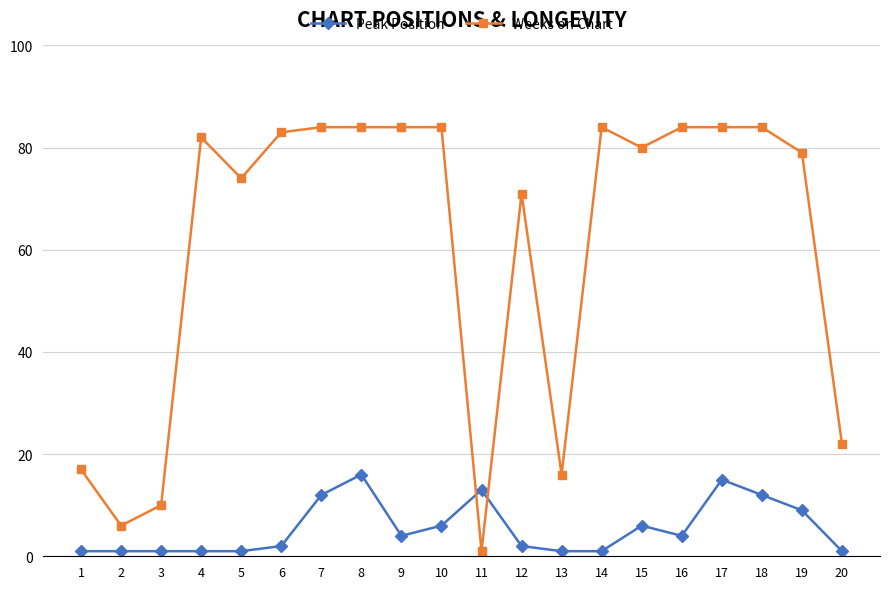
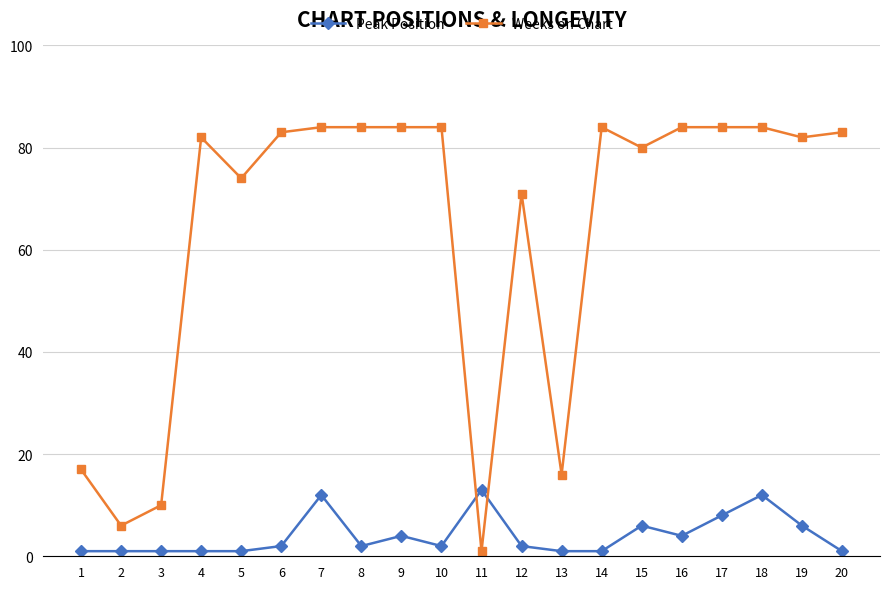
Peak Position, 8: 16 -> 2
Peak Position, 10: 6 -> 2
Peak Position, 17: 15 -> 8
Peak Position, 19: 9 -> 6
Weeks on Chart, 19: 79 -> 82
Weeks on Chart, 20: 22 -> 83
